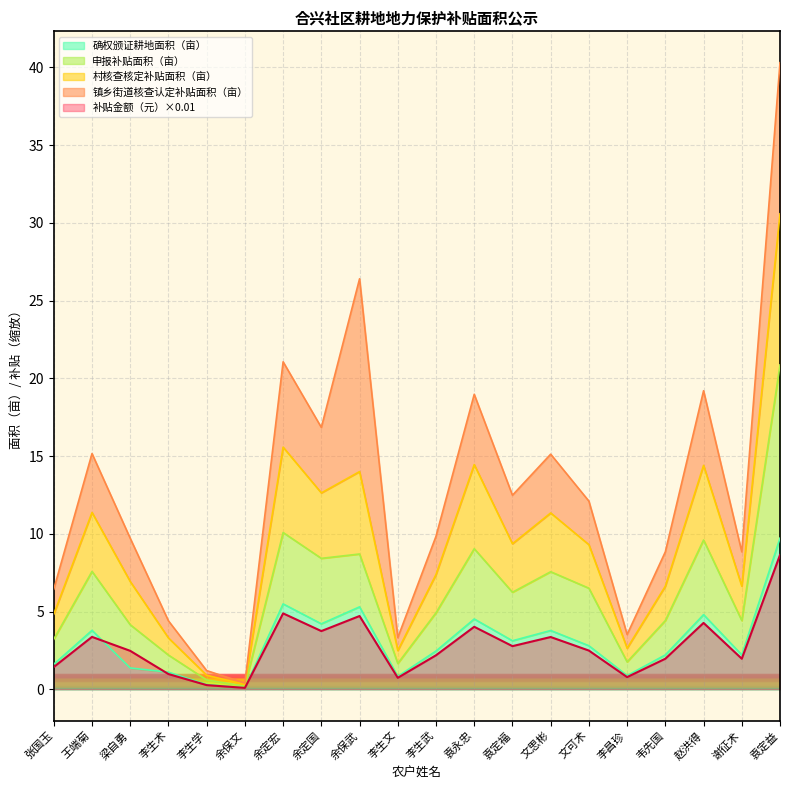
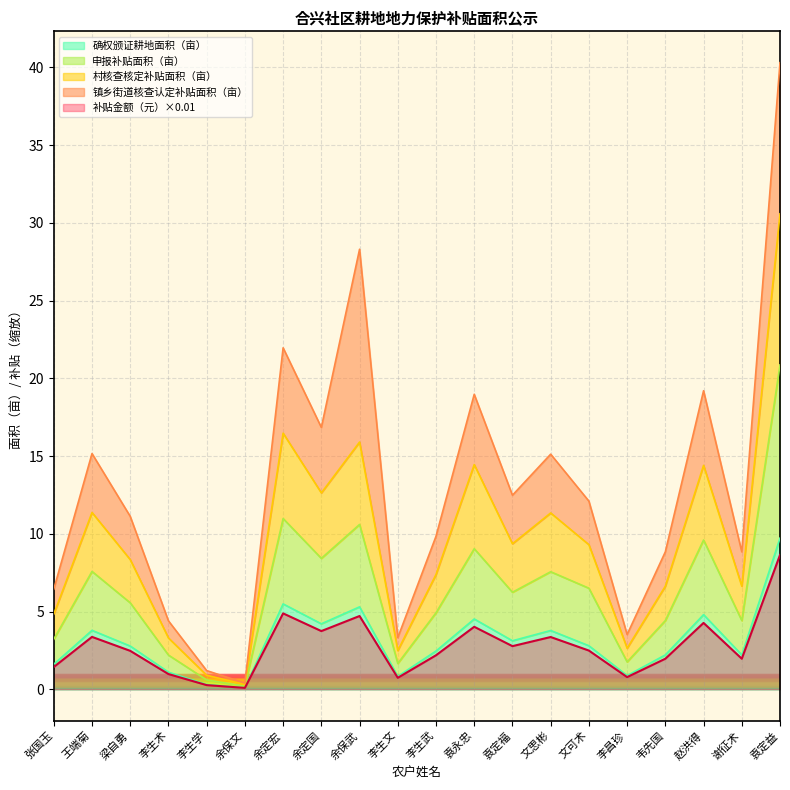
确权颁证耕地面积（亩）, 梁自勇: 1.4 -> 2.8
申报补贴面积（亩）, 余定宏: 4.6 -> 5.5
申报补贴面积（亩）, 余保武: 3.4 -> 5.3
